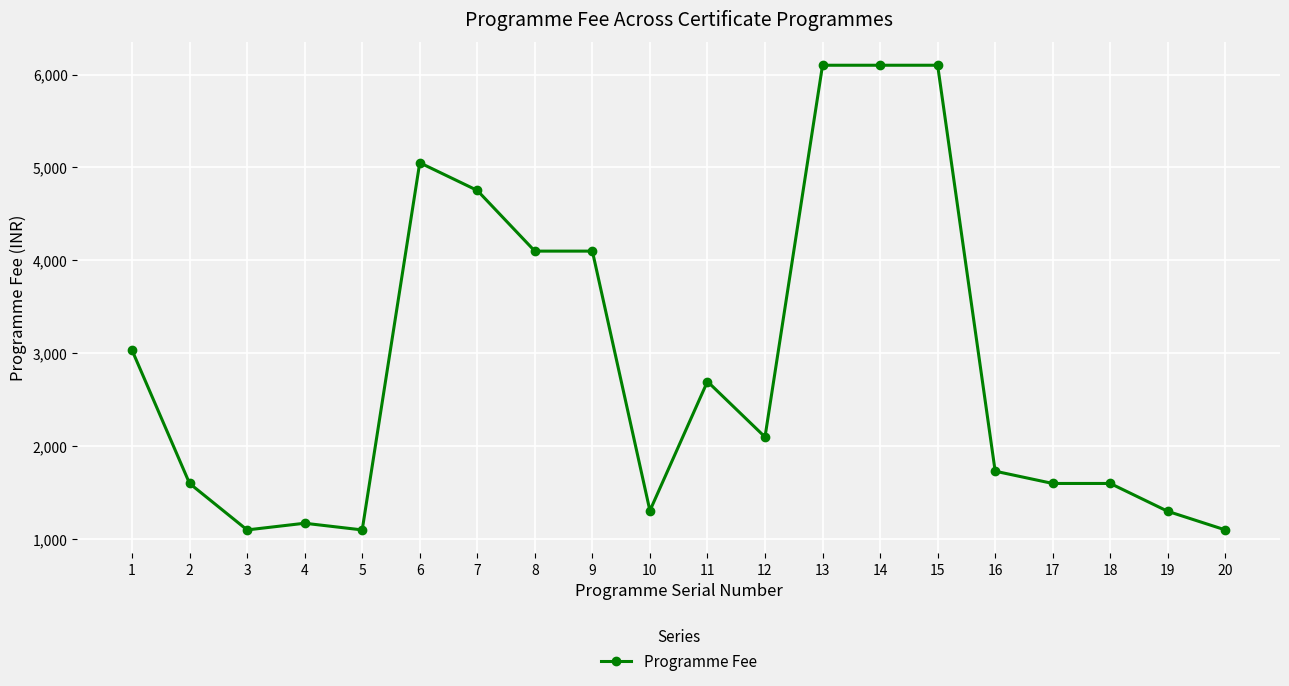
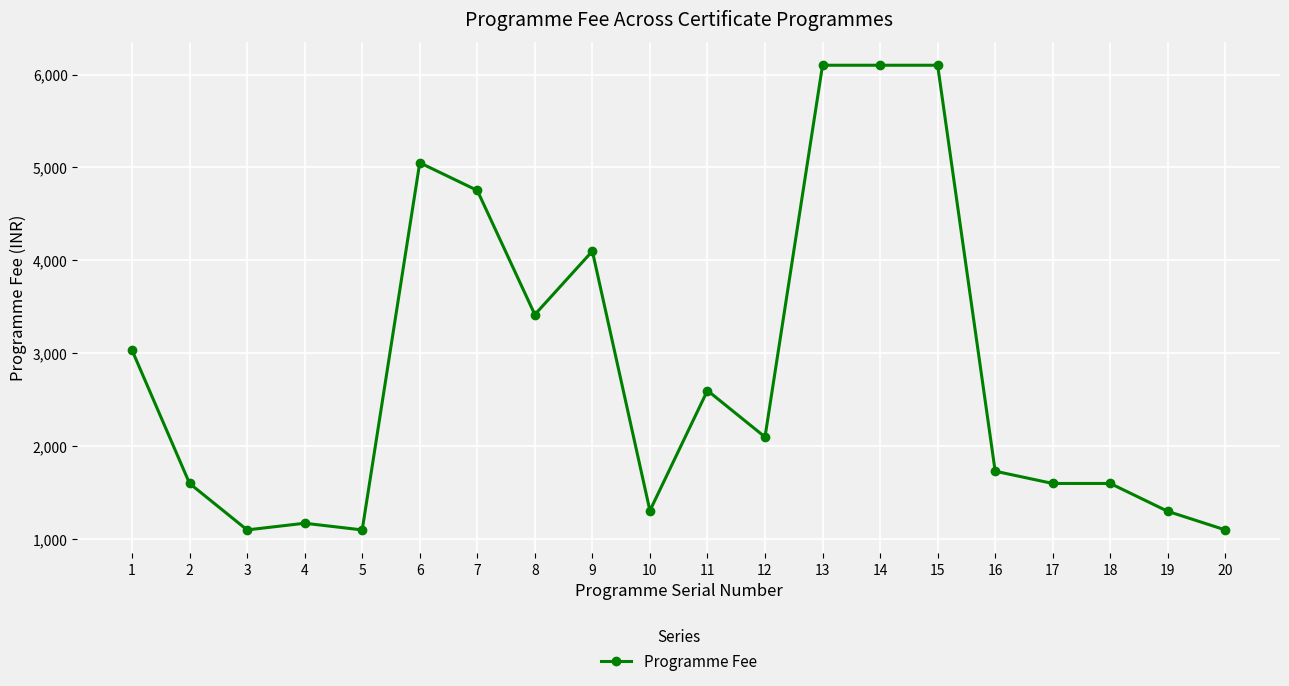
8: 4,100 -> 3,400
11: 2,700 -> 2,600
